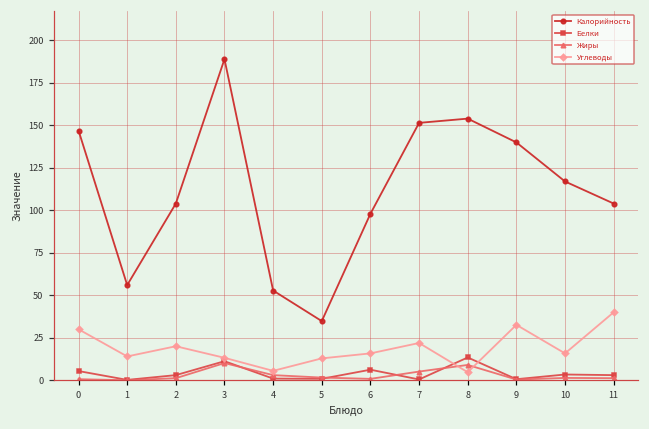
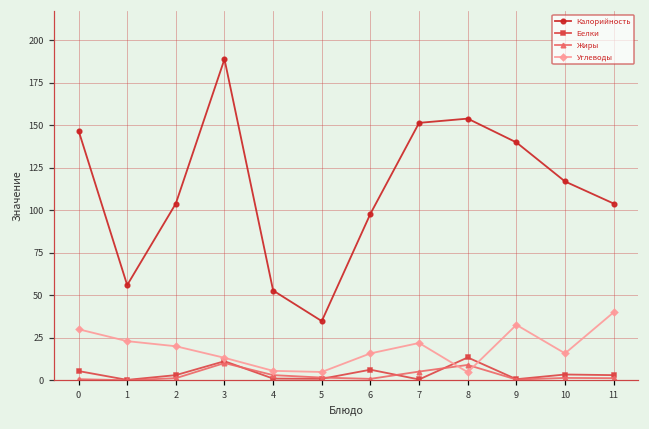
Углеводы, 1: 14 -> 23
Углеводы, 5: 13 -> 5
